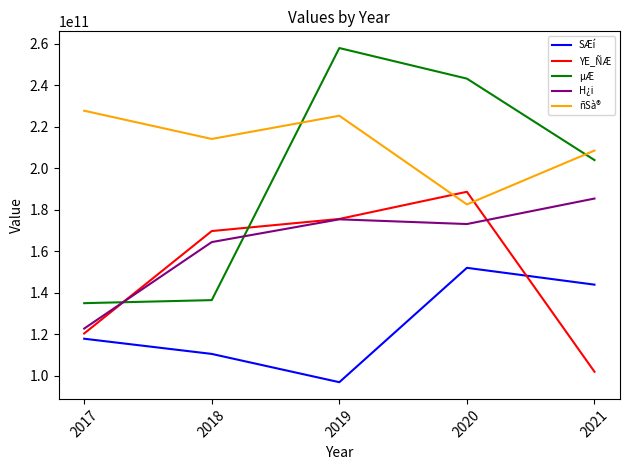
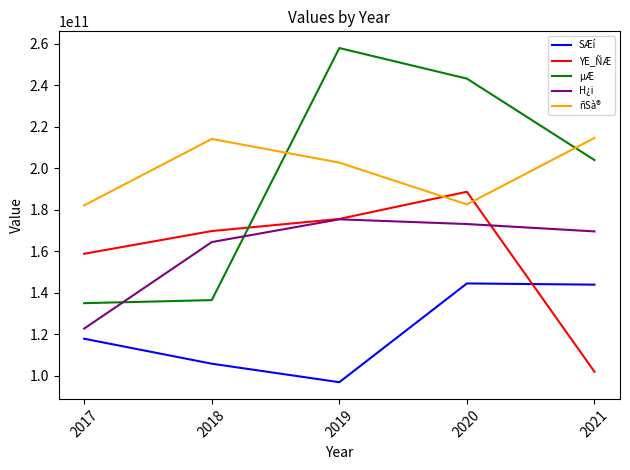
YE_ÑÆ, 2017: 120000000000 -> 159000000000
ñSà®, 2017: 228000000000 -> 182000000000
SÆí, 2018: 110000000000 -> 106000000000
ñSà®, 2019: 225000000000 -> 203000000000
SÆí, 2020: 152000000000 -> 144000000000
H¿i, 2021: 185000000000 -> 169000000000
ñSà®, 2021: 208000000000 -> 214000000000
